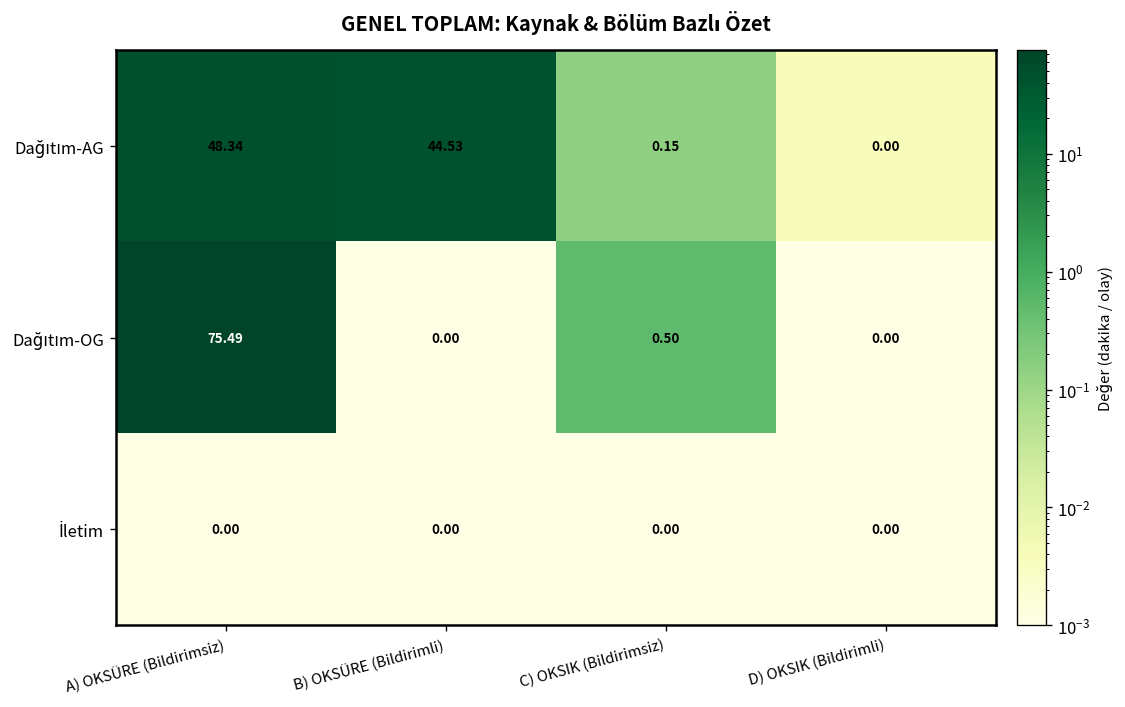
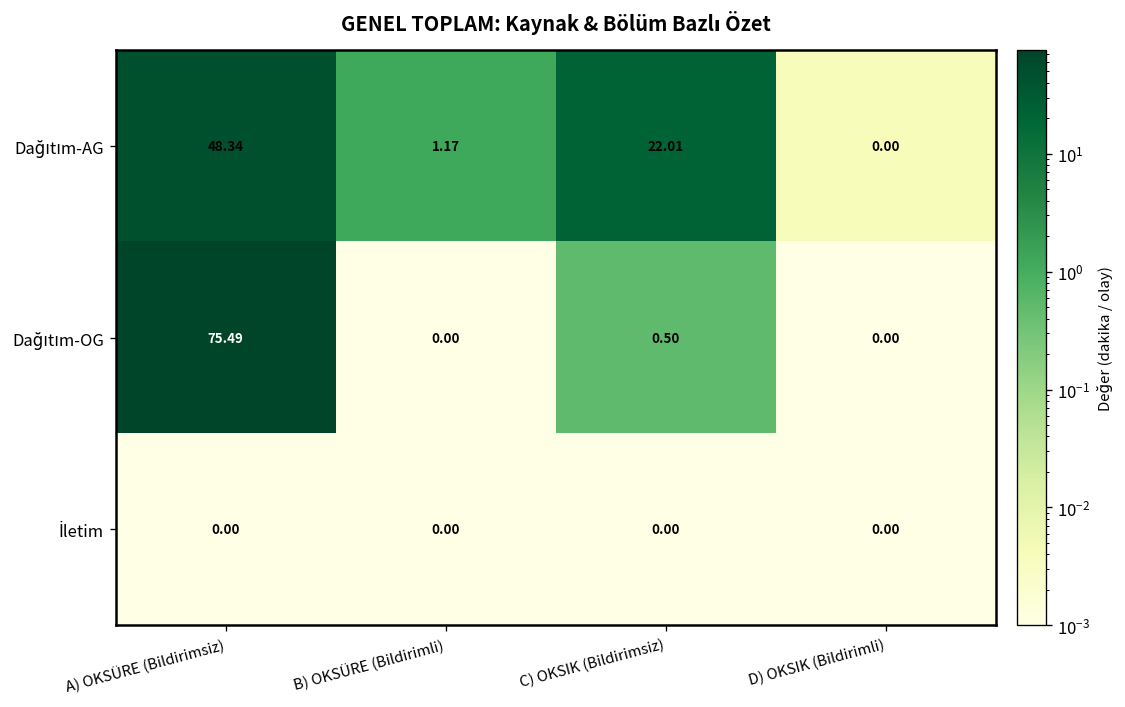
Dağıtım-AG, B) OKSÜRE (Bildirimli): 44.53 -> 1.17
Dağıtım-AG, C) OKSIK (Bildirimsiz): 0.15 -> 22.01
